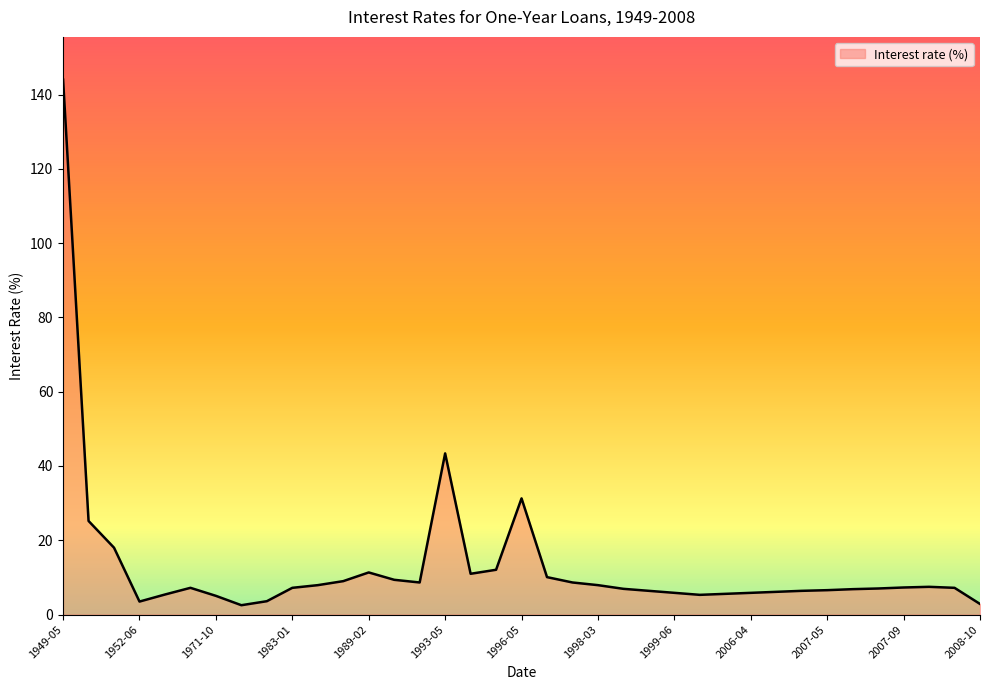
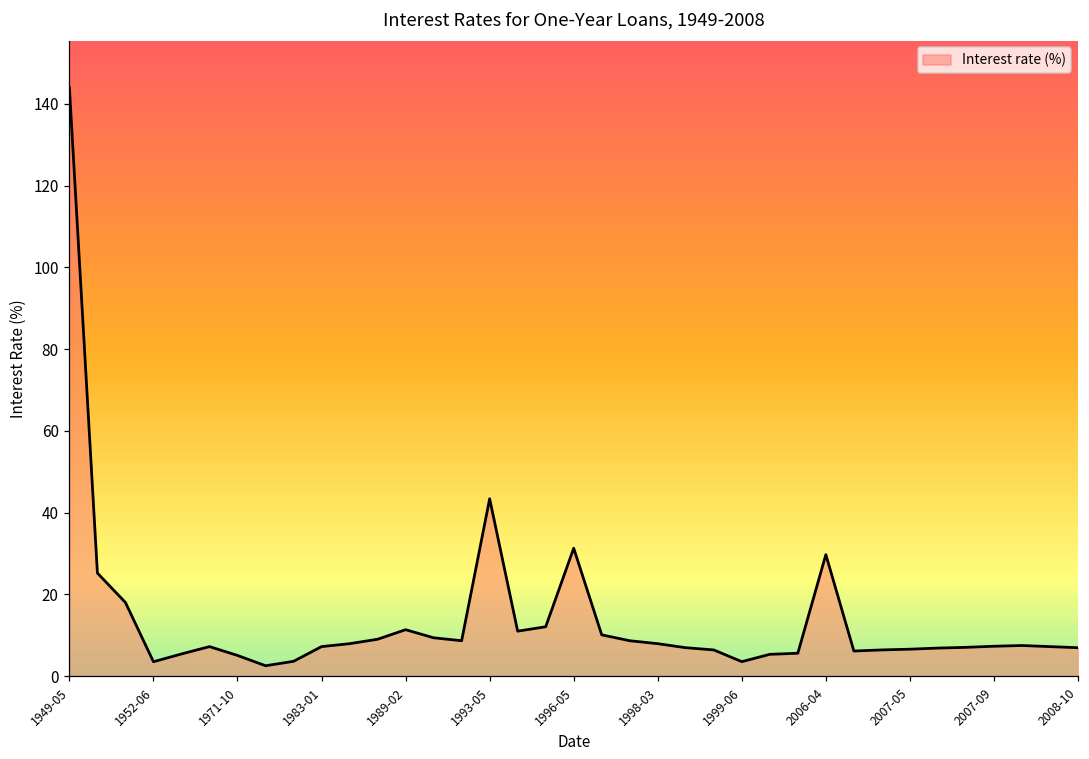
1999-06: 6 -> 4
2006-04: 6 -> 30
2008-10: 3 -> 7
